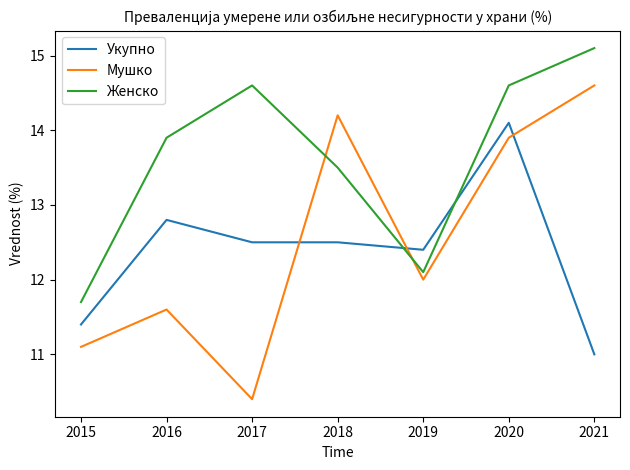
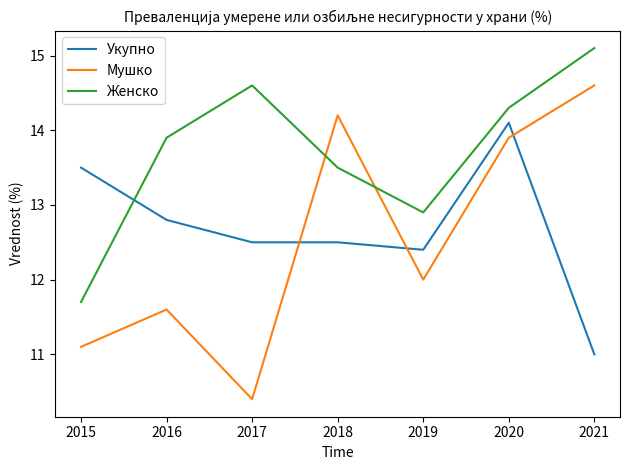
Укупно, 2015: 11.4 -> 13.5
Женско, 2019: 12.1 -> 12.9
Женско, 2020: 14.6 -> 14.3
